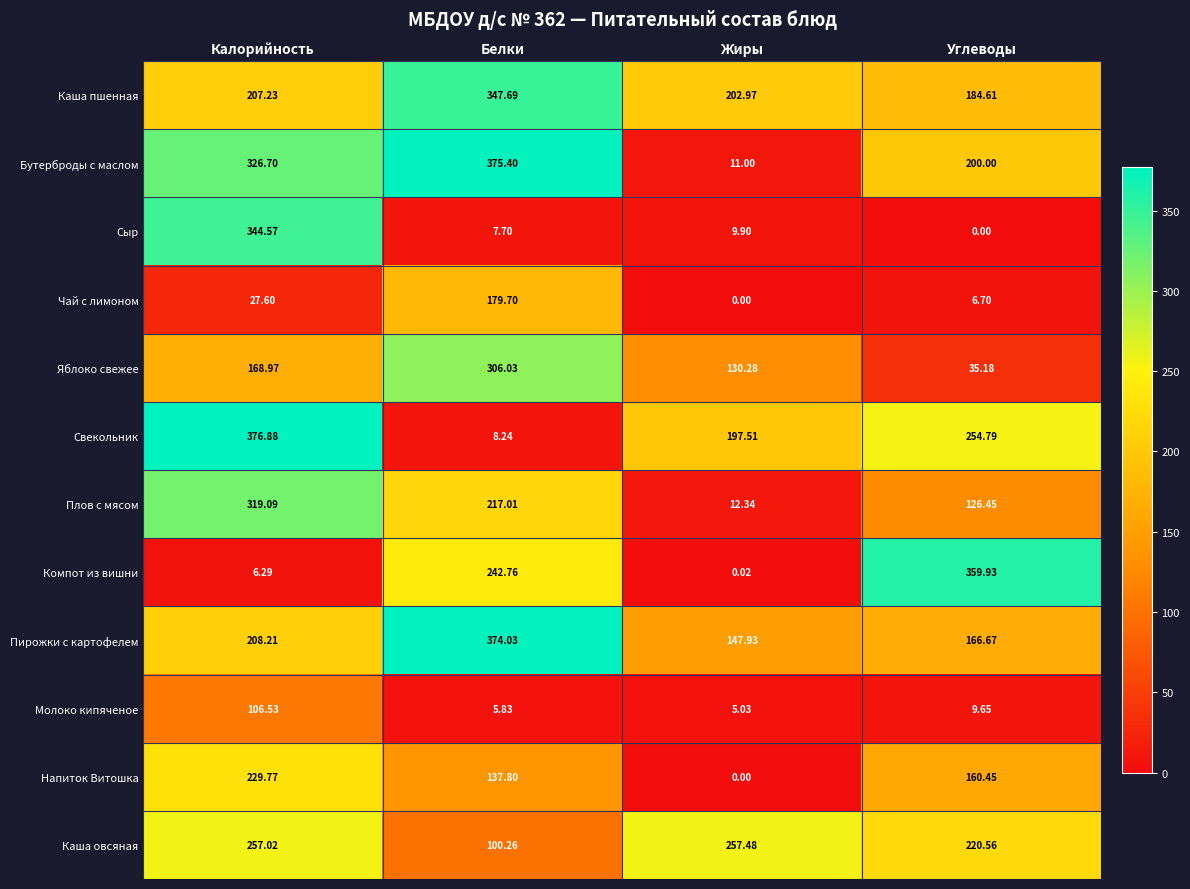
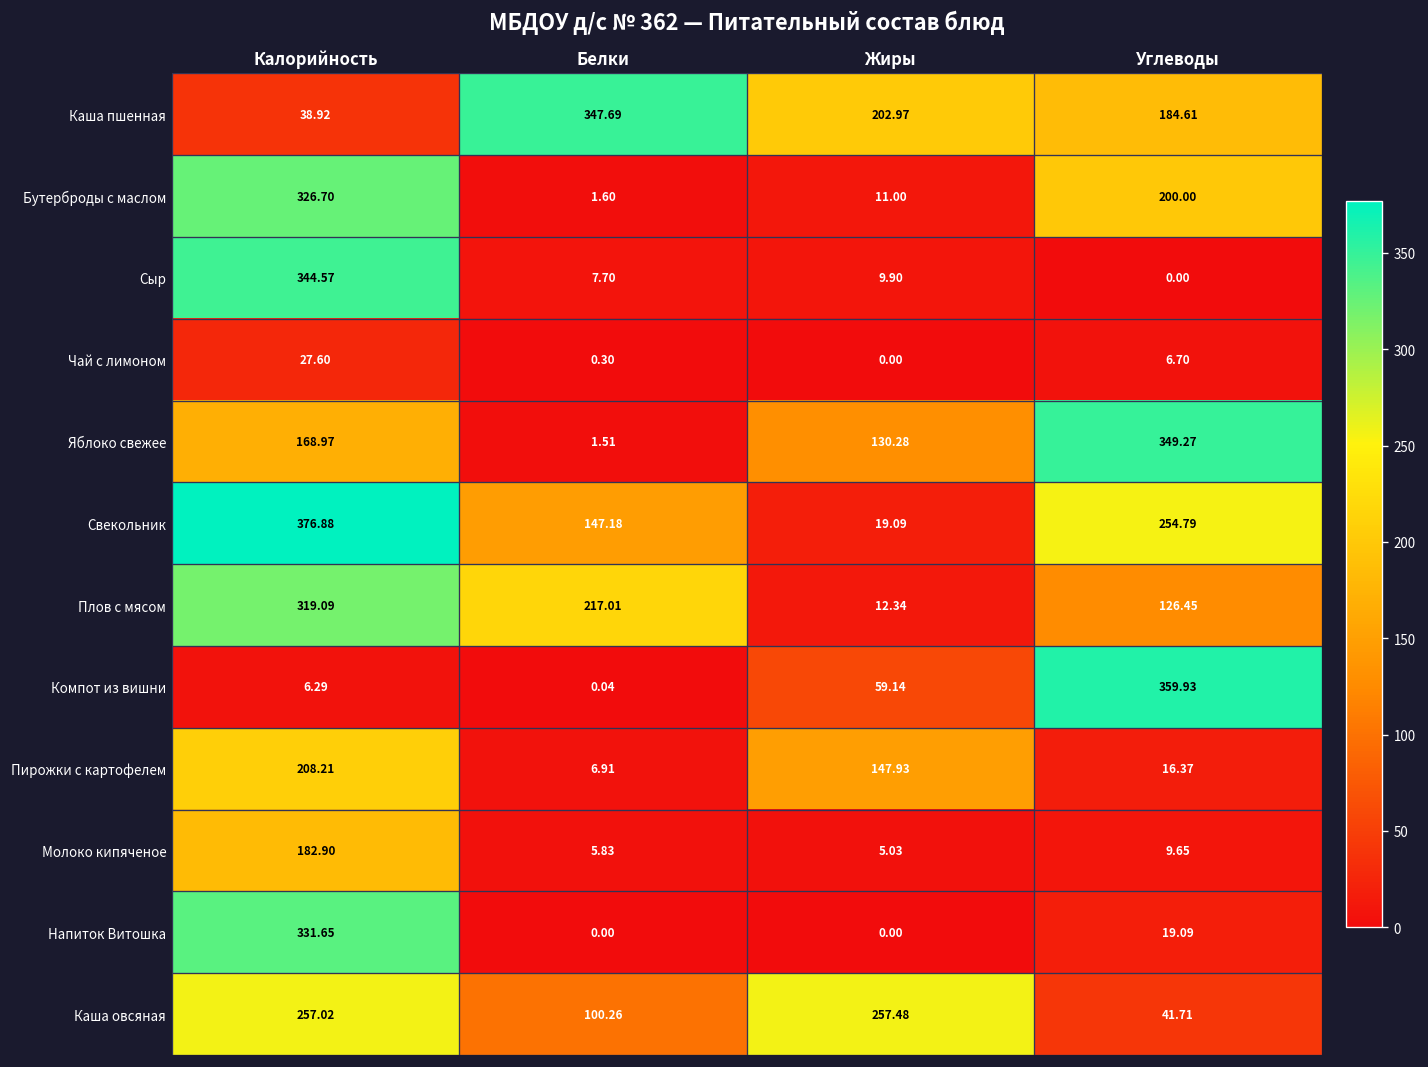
Каша пшенная, Калорийность: 207.23 -> 38.92
Бутерброды с маслом, Белки: 375.40 -> 1.60
Чай с лимоном, Белки: 179.70 -> 0.30
Яблоко свежее, Белки: 306.03 -> 1.51
Яблоко свежее, Углеводы: 35.18 -> 349.27
Свекольник, Белки: 8.24 -> 147.18
Свекольник, Жиры: 197.51 -> 19.09
Компот из вишни, Белки: 242.76 -> 0.04
Компот из вишни, Жиры: 0.02 -> 59.14
Пирожки с картофелем, Белки: 374.03 -> 6.91
Пирожки с картофелем, Углеводы: 166.67 -> 16.37
Молоко кипяченое, Калорийность: 106.53 -> 182.90
Напиток Витошка, Калорийность: 229.77 -> 331.65
Напиток Витошка, Белки: 137.80 -> 0.00
Напиток Витошка, Углеводы: 160.45 -> 19.09
Каша овсяная, Углеводы: 220.56 -> 41.71
